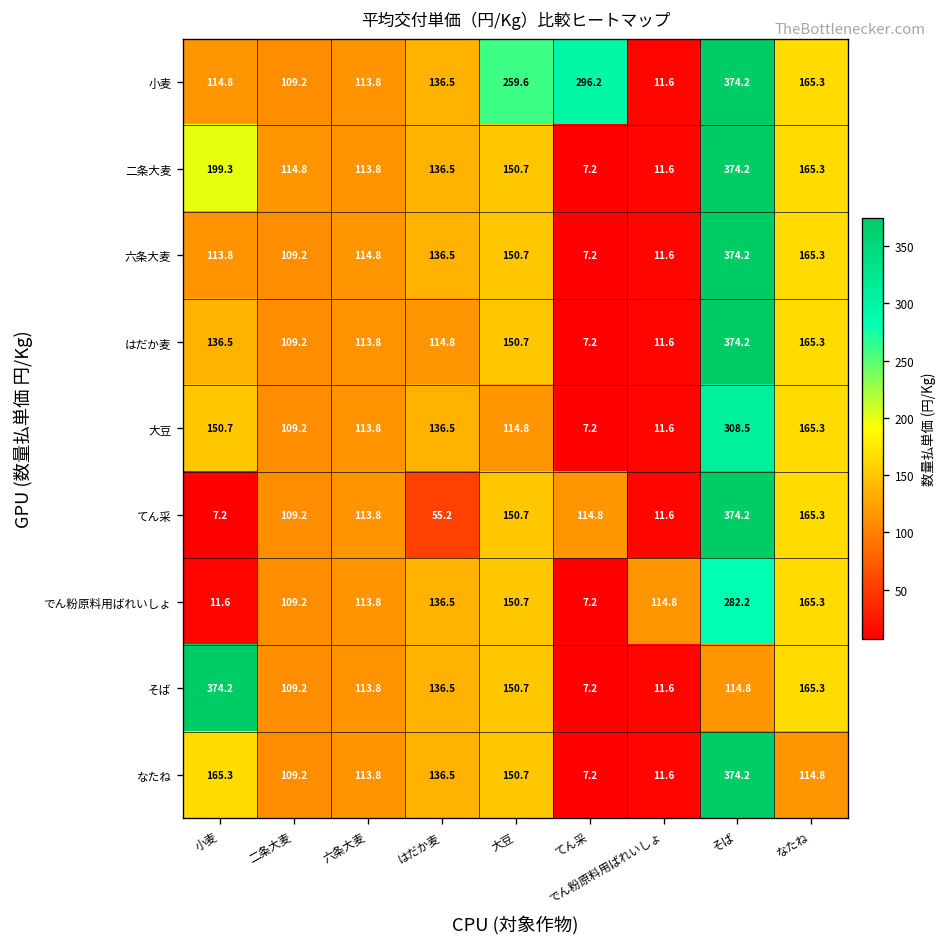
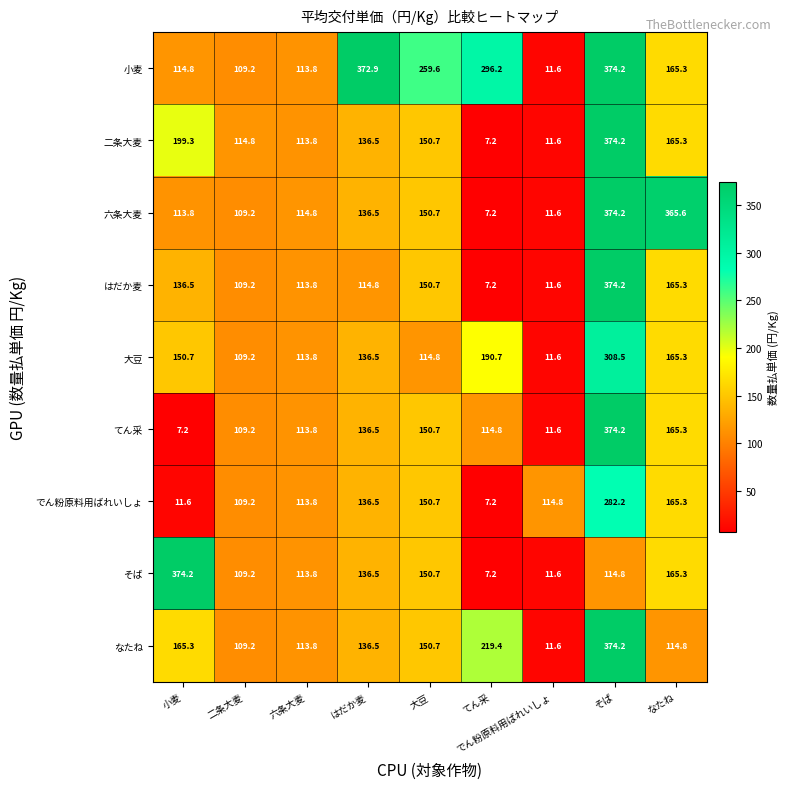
小麦, はだか麦: 136.5 -> 372.9
六条大麦, なたね: 165.3 -> 365.6
大豆, てん采: 7.2 -> 190.7
てん采, はだか麦: 55.2 -> 136.5
なたね, てん采: 7.2 -> 219.4
